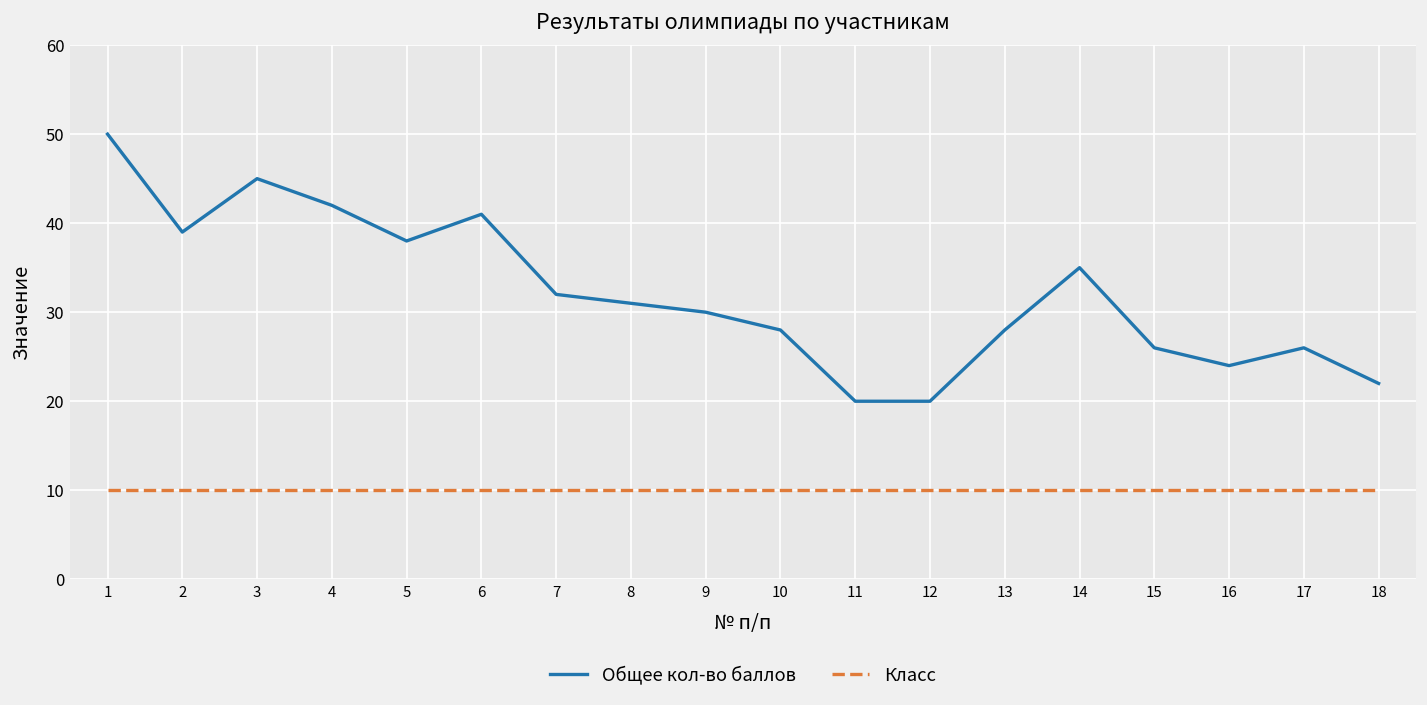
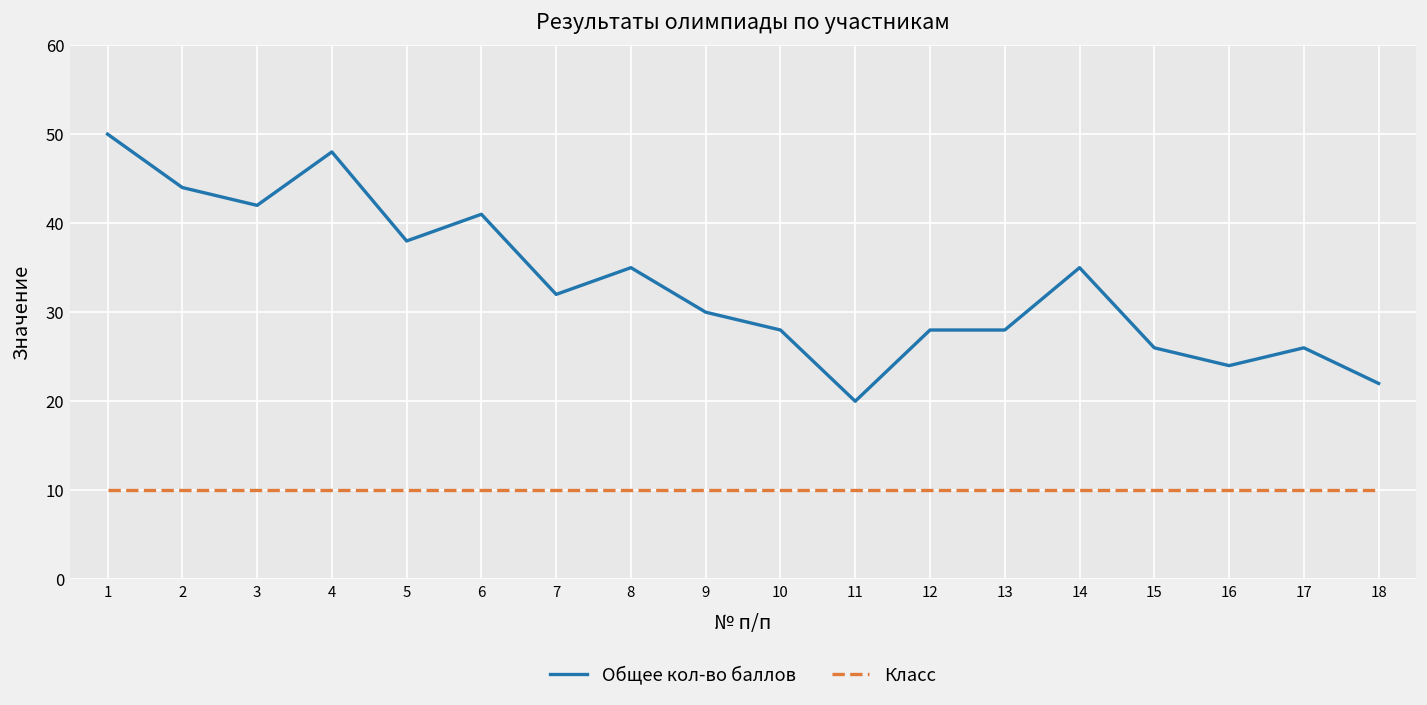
Общее кол-во баллов, 2: 39 -> 44
Общее кол-во баллов, 3: 45 -> 42
Общее кол-во баллов, 4: 42 -> 48
Общее кол-во баллов, 8: 31 -> 35
Общее кол-во баллов, 12: 20 -> 28
